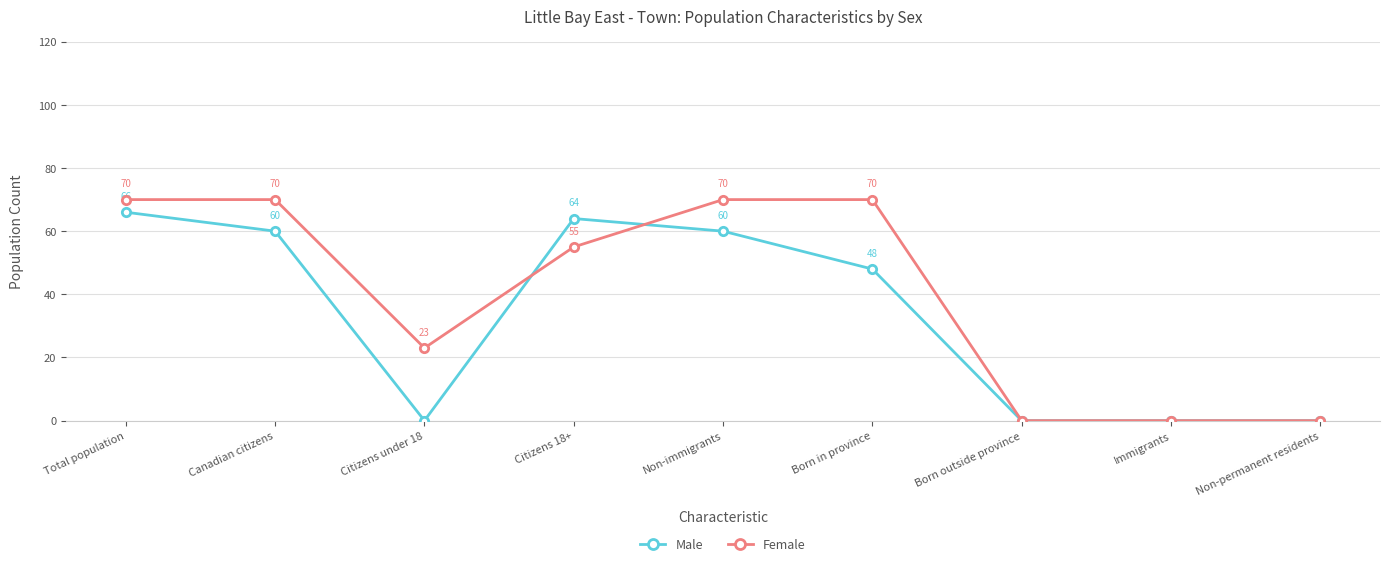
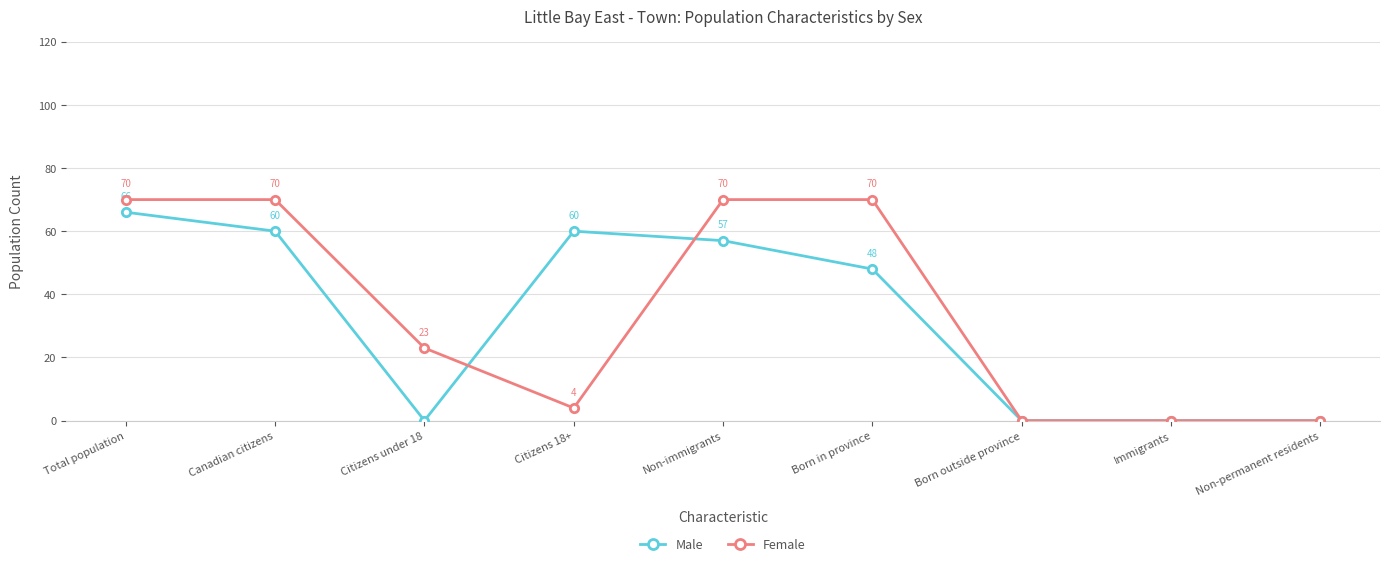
Male, Citizens 18+: 64 -> 60
Female, Citizens 18+: 55 -> 4
Male, Non-immigrants: 60 -> 57
